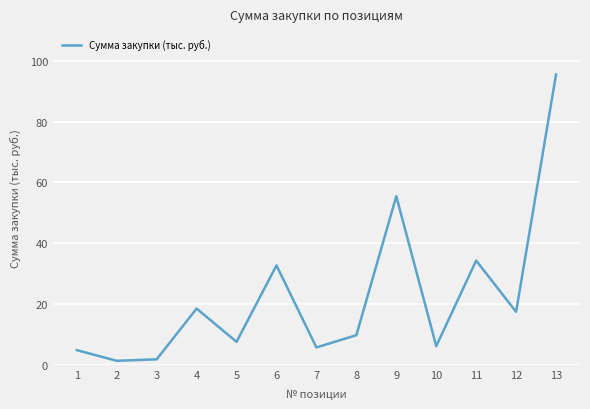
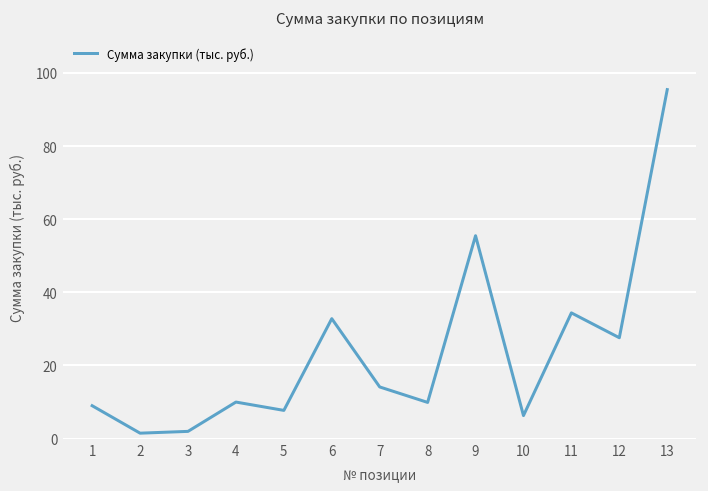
1: 5 -> 9
4: 19 -> 10
7: 6 -> 14
12: 18 -> 28
